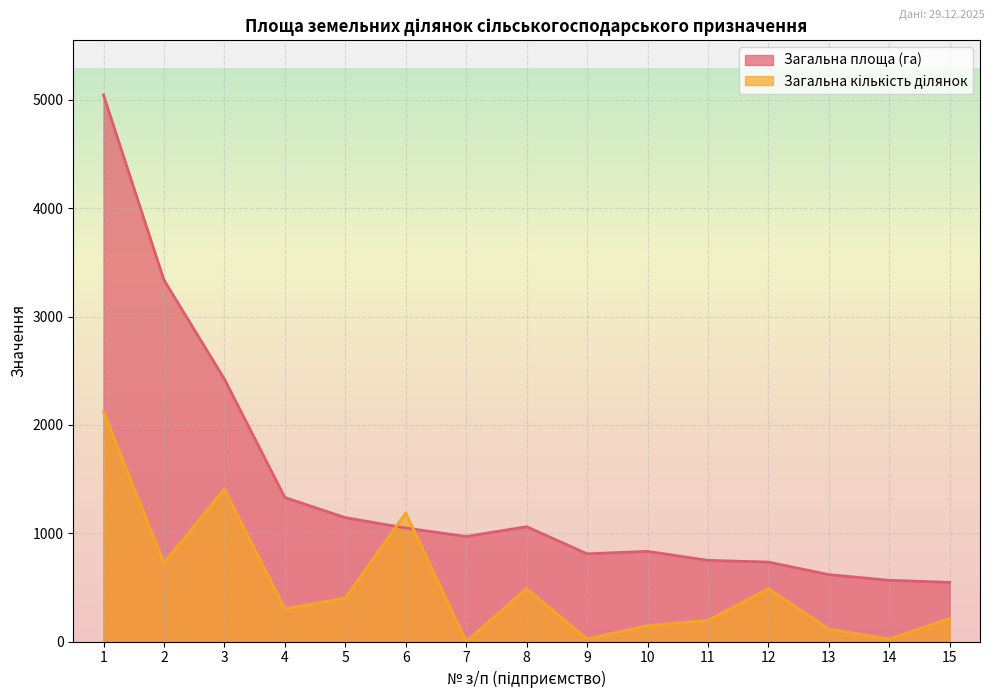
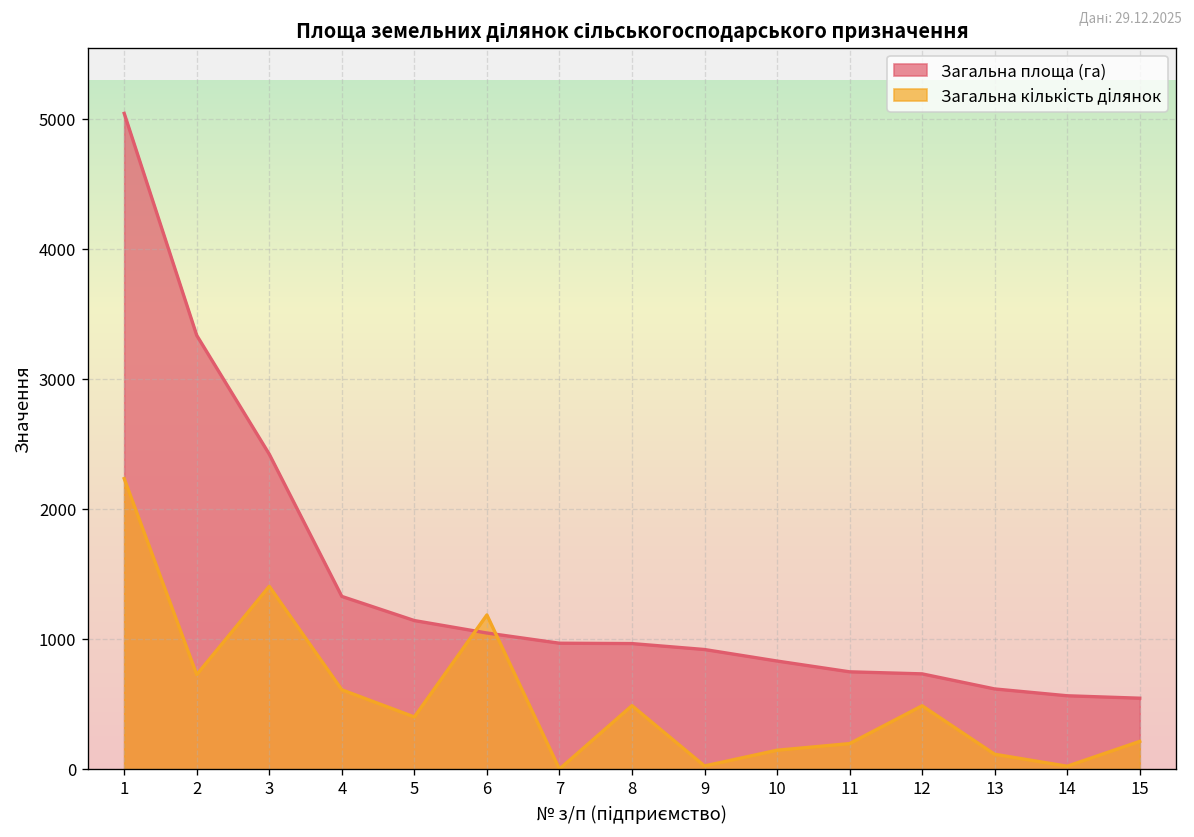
Загальна кількість ділянок, 1: 2120 -> 2240
Загальна кількість ділянок, 4: 300 -> 610
Загальна площа (га), 8: 1060 -> 970
Загальна площа (га), 9: 810 -> 920
